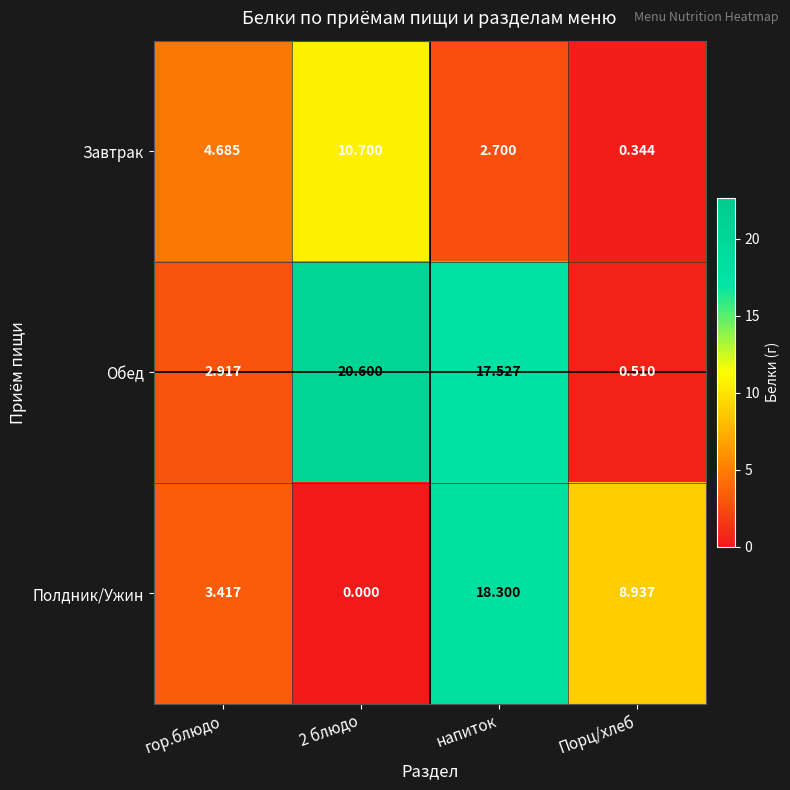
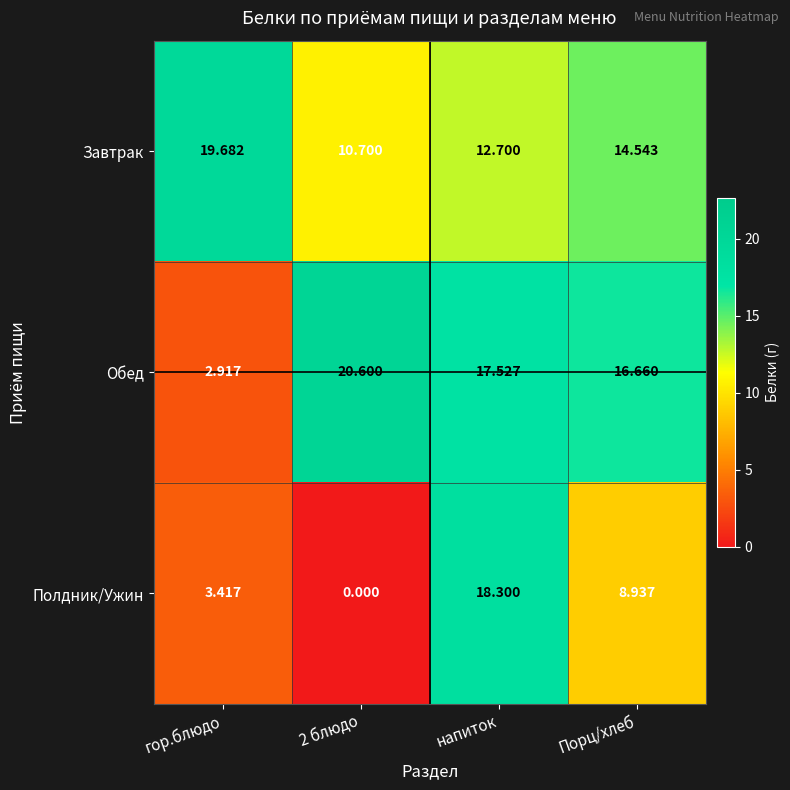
Завтрак, гор.блюдо: 4.685 -> 19.682
Завтрак, напиток: 2.700 -> 12.700
Завтрак, Порц/хлеб: 0.344 -> 14.543
Обед, Порц/хлеб: 0.510 -> 16.660
